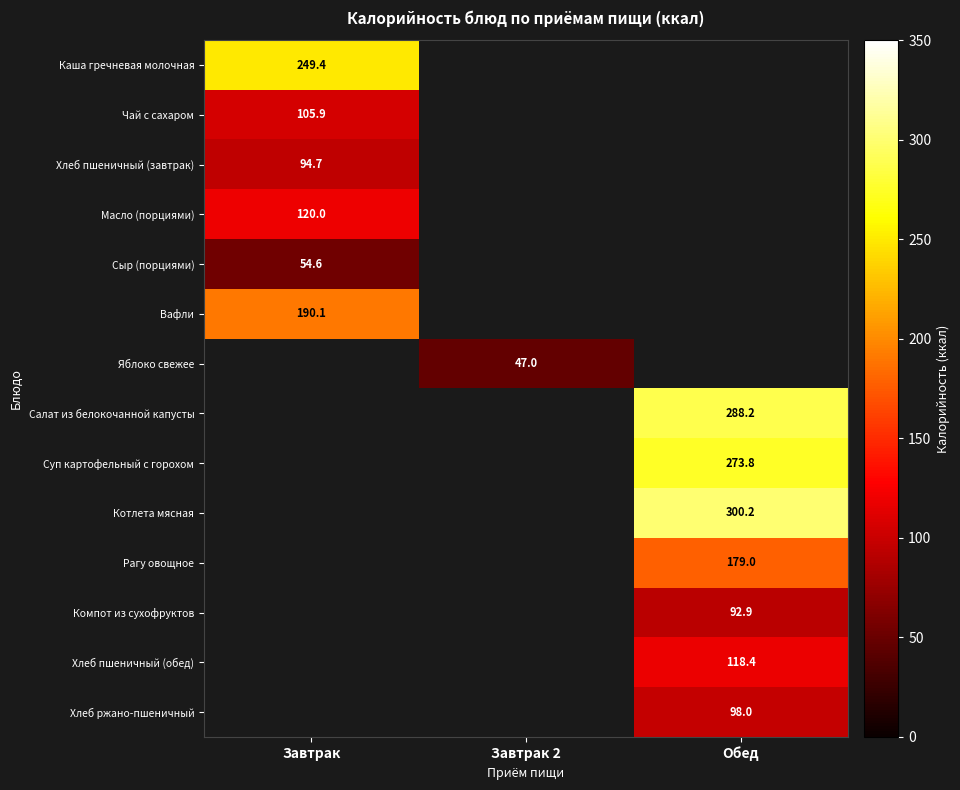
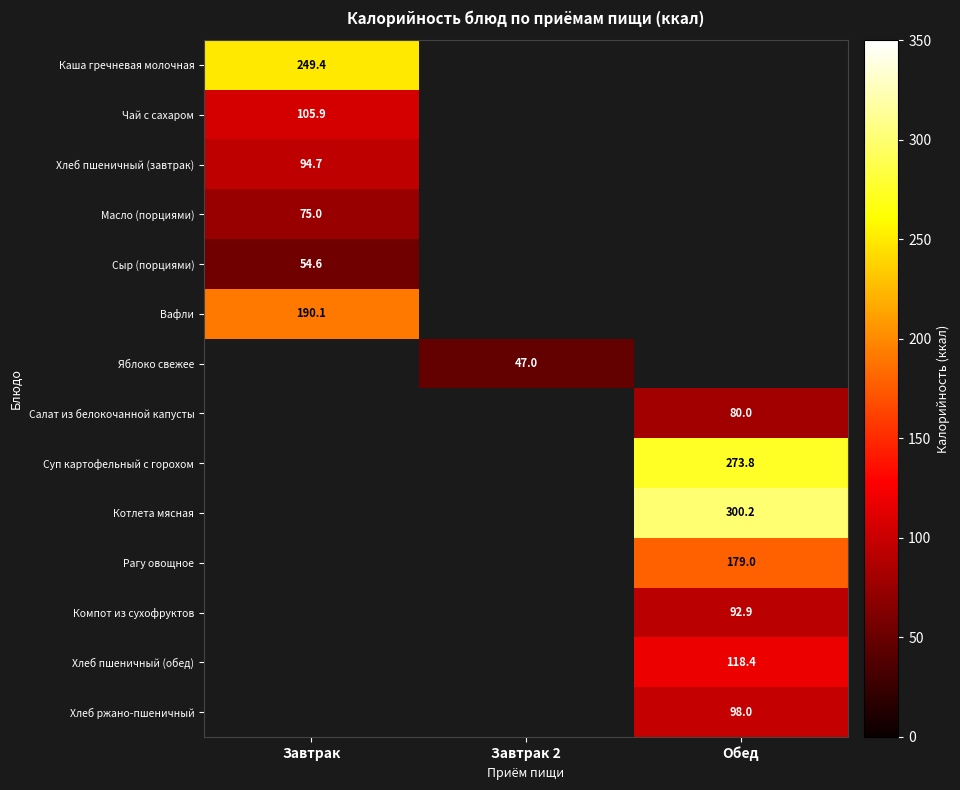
Масло (порциями), Завтрак: 120.0 -> 75.0
Салат из белокочанной капусты, Обед: 288.2 -> 80.0
